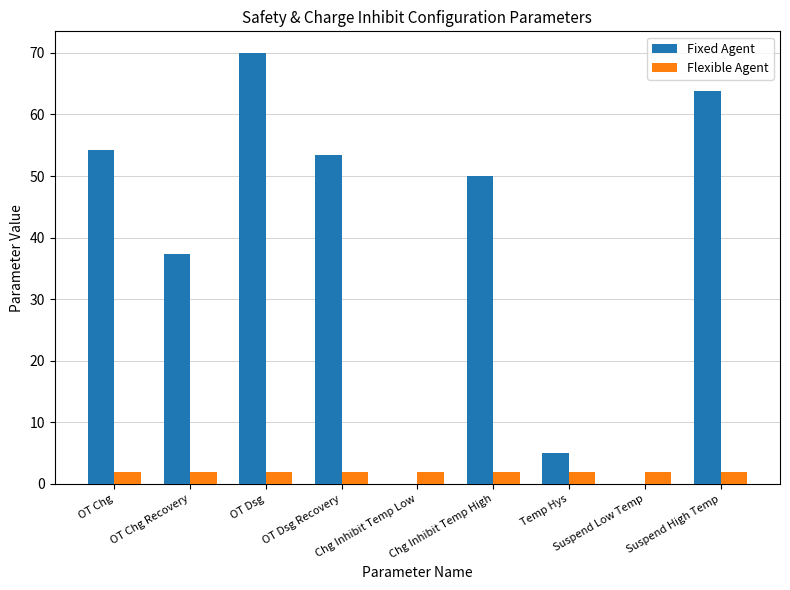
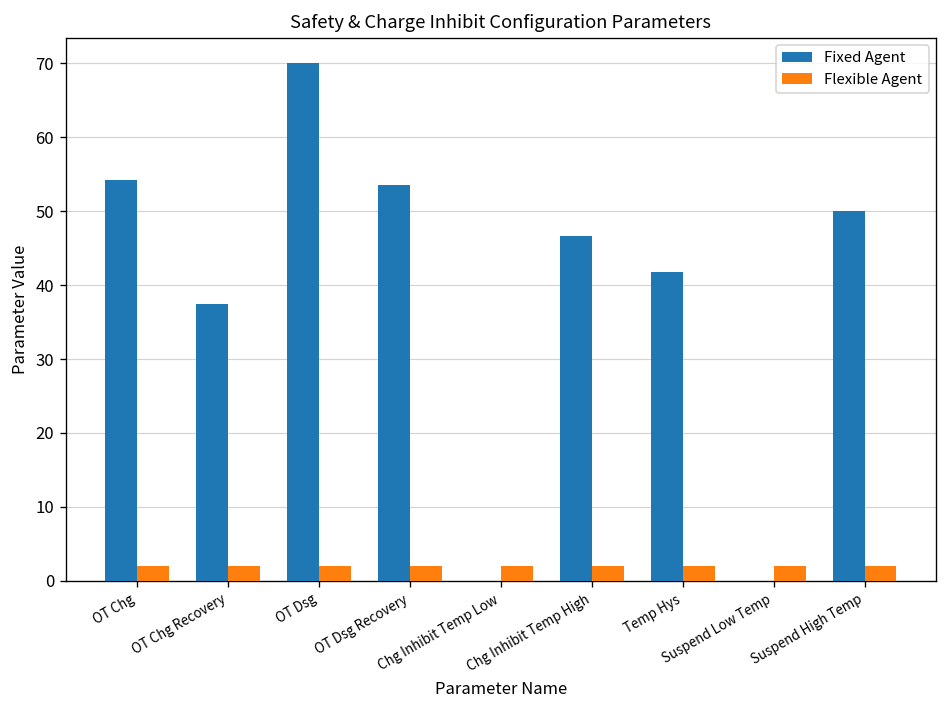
Fixed Agent, Chg Inhibit Temp High: 50 -> 47
Fixed Agent, Temp Hys: 5 -> 42
Fixed Agent, Suspend High Temp: 64 -> 50
